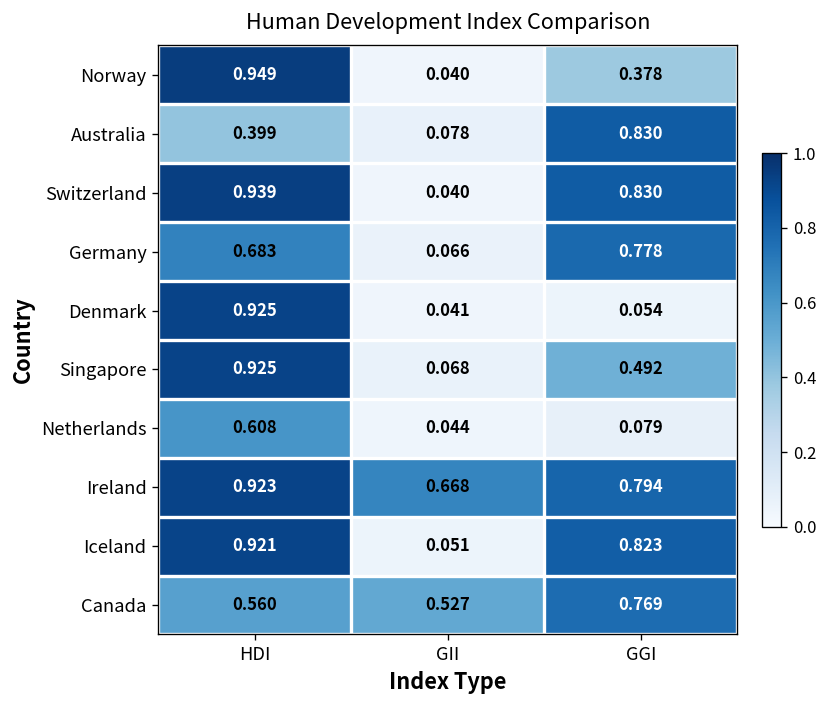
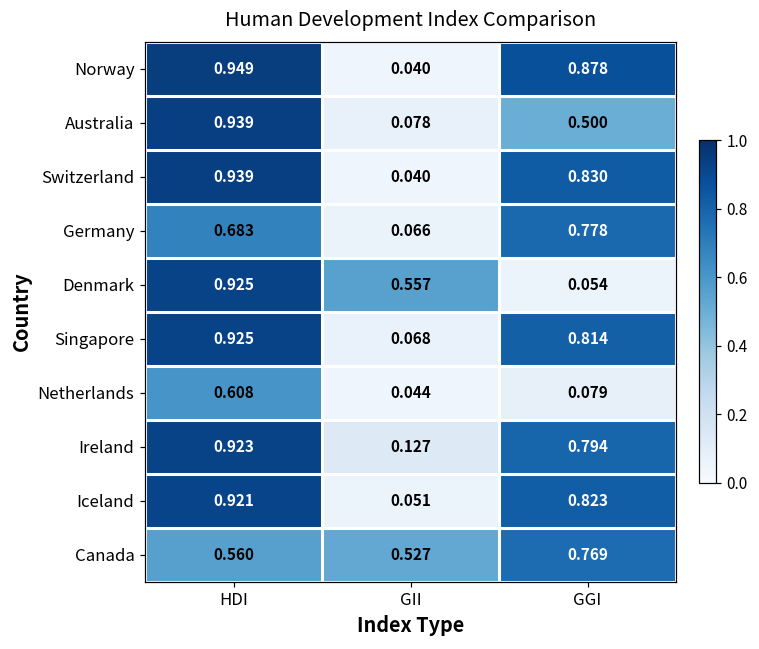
Norway, GGI: 0.378 -> 0.878
Australia, HDI: 0.399 -> 0.939
Australia, GGI: 0.830 -> 0.500
Denmark, GII: 0.041 -> 0.557
Singapore, GGI: 0.492 -> 0.814
Ireland, GII: 0.668 -> 0.127
